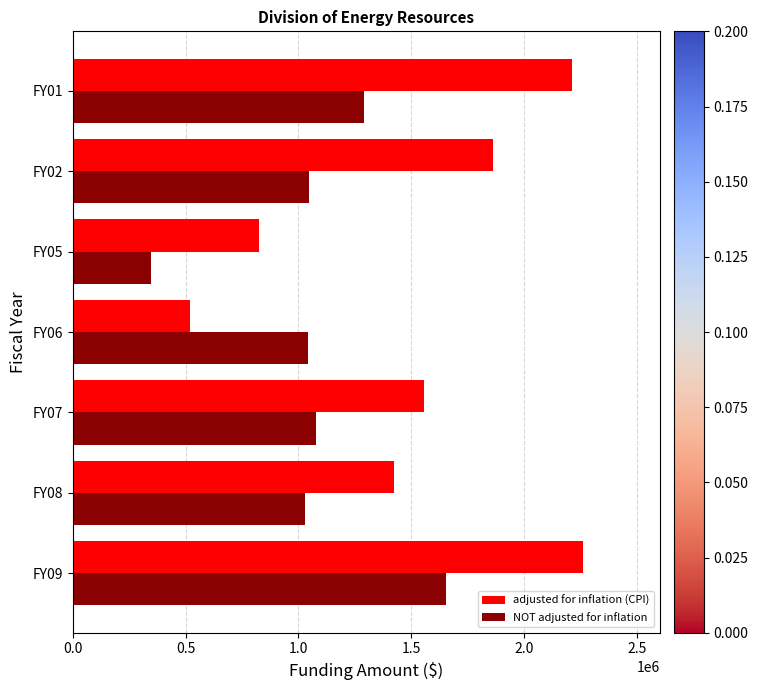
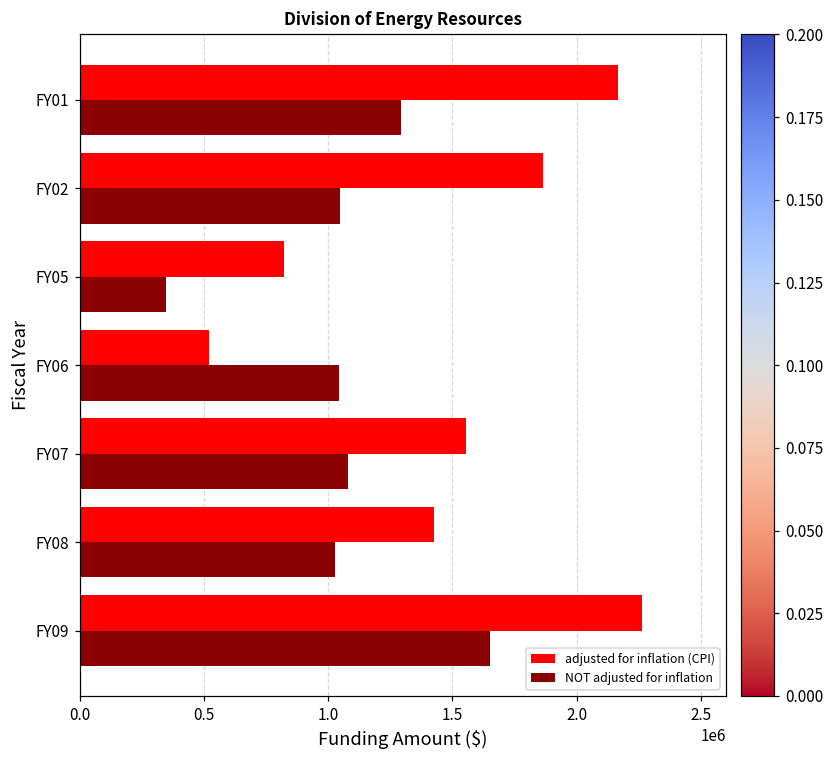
adjusted for inflation (CPI), FY01: 2210000 -> 2170000
